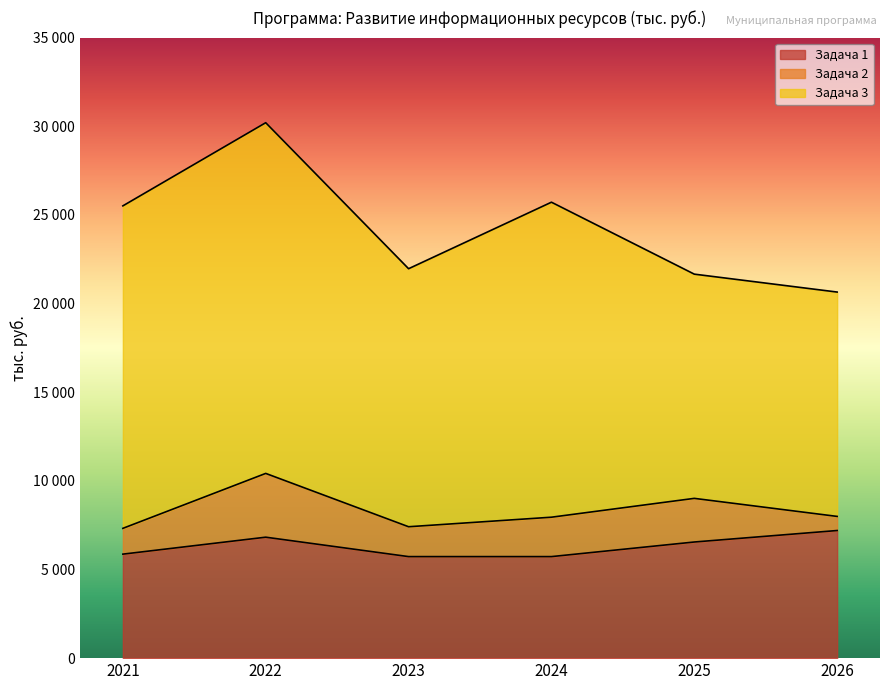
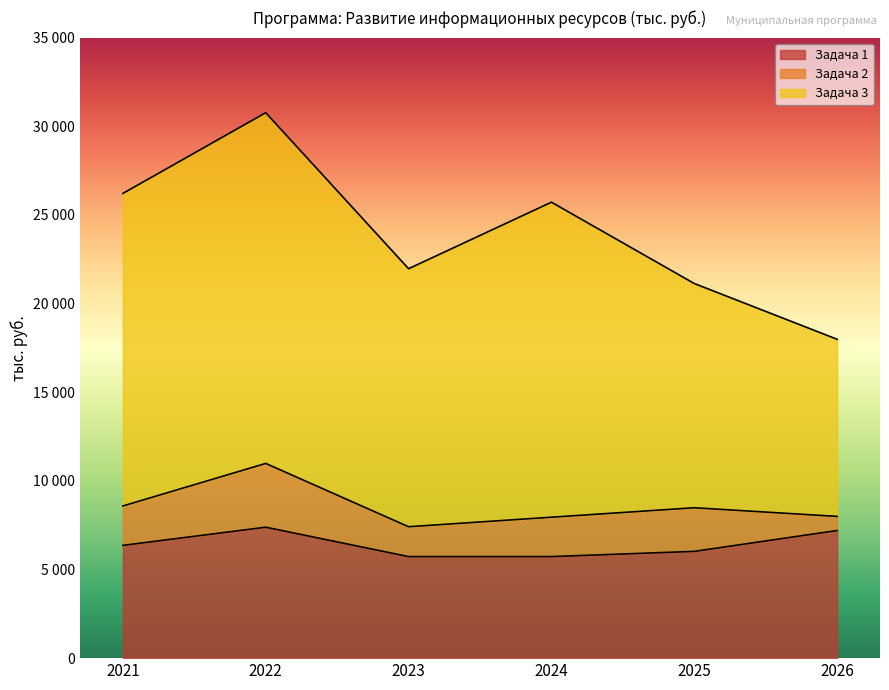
Задача 1, 2021: 5900 -> 6400
Задача 2, 2021: 1500 -> 2200
Задача 3, 2021: 18200 -> 17600
Задача 1, 2022: 6800 -> 7400
Задача 1, 2025: 6600 -> 6000
Задача 3, 2026: 12700 -> 10000
